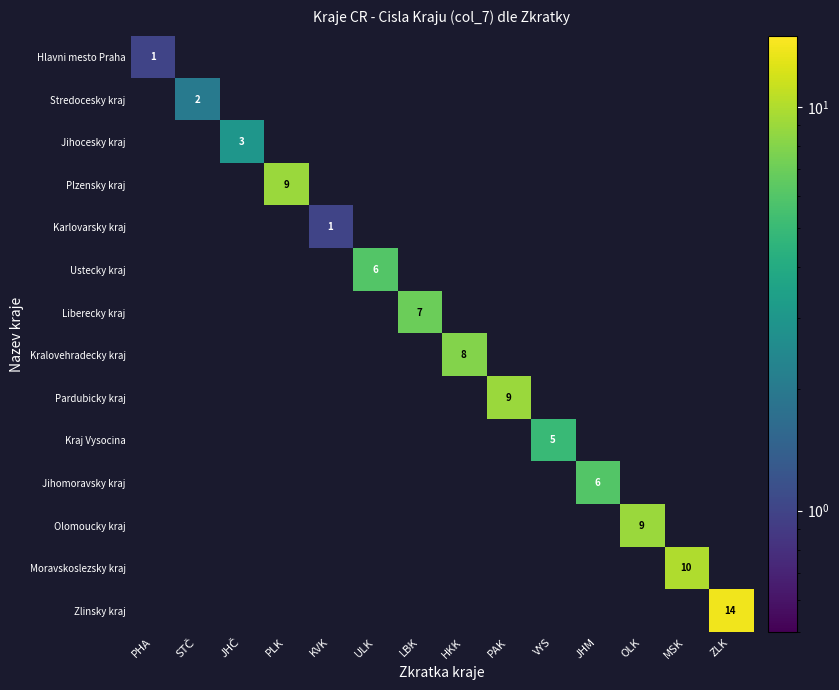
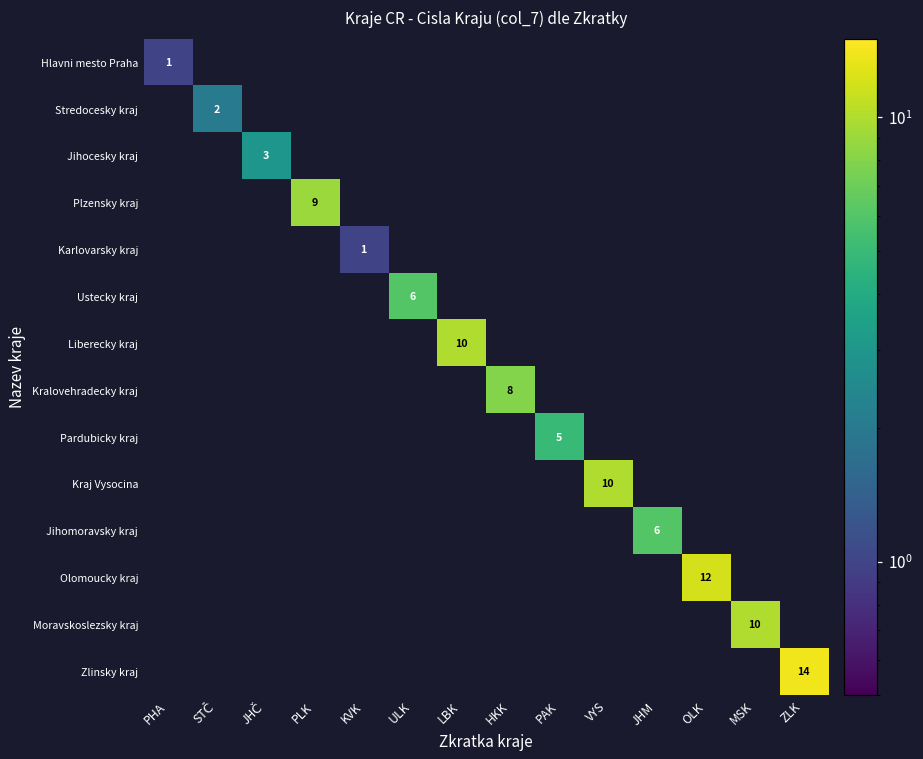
Liberecky kraj, LBK: 7 -> 10
Pardubicky kraj, PAK: 9 -> 5
Kraj Vysocina, VYS: 5 -> 10
Olomoucky kraj, OLK: 9 -> 12
